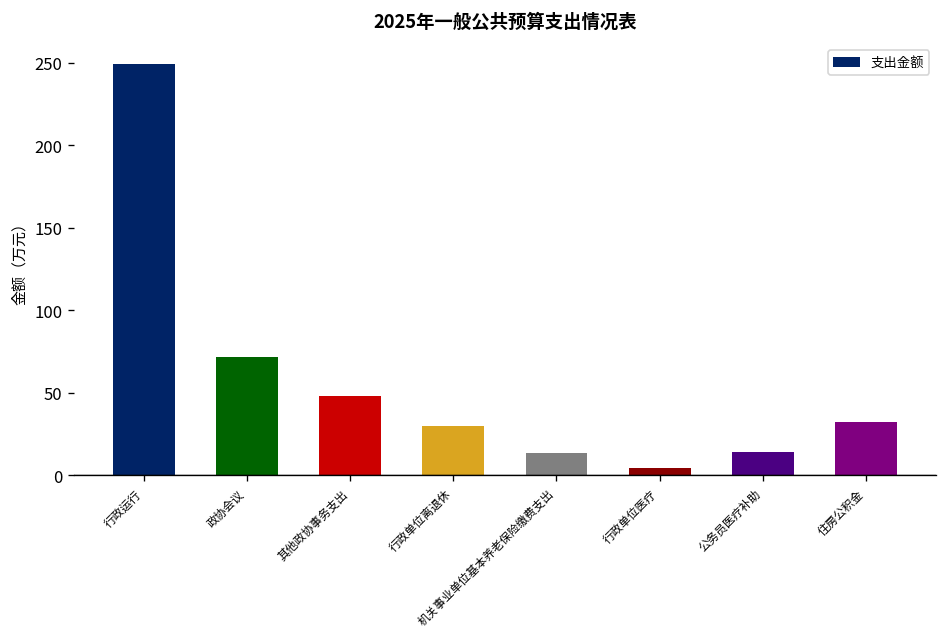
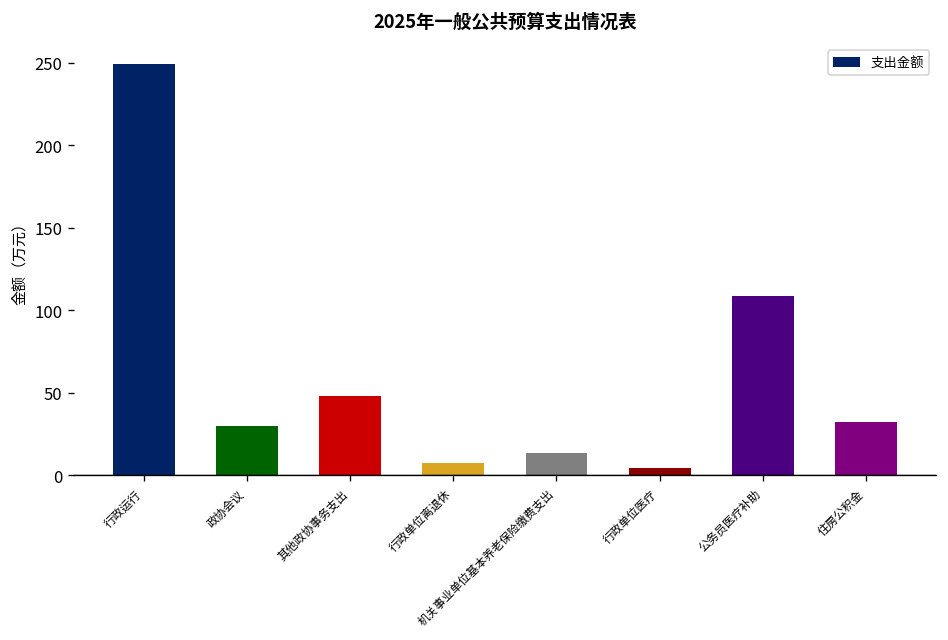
政协会议: 72 -> 30
行政单位离退休: 30 -> 8
公务员医疗补助: 14 -> 109
